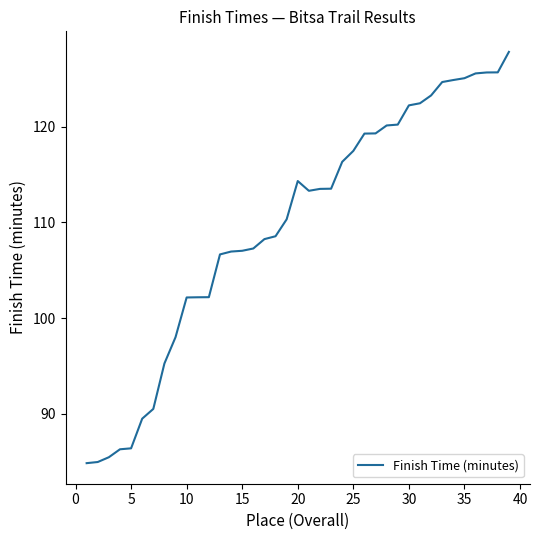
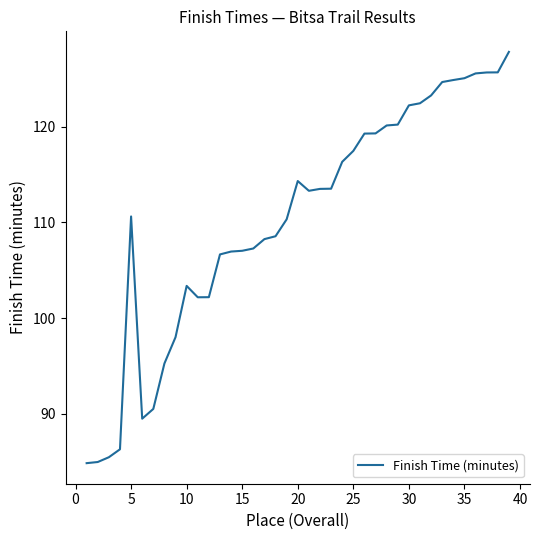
5: 86 -> 111
10: 102 -> 103
